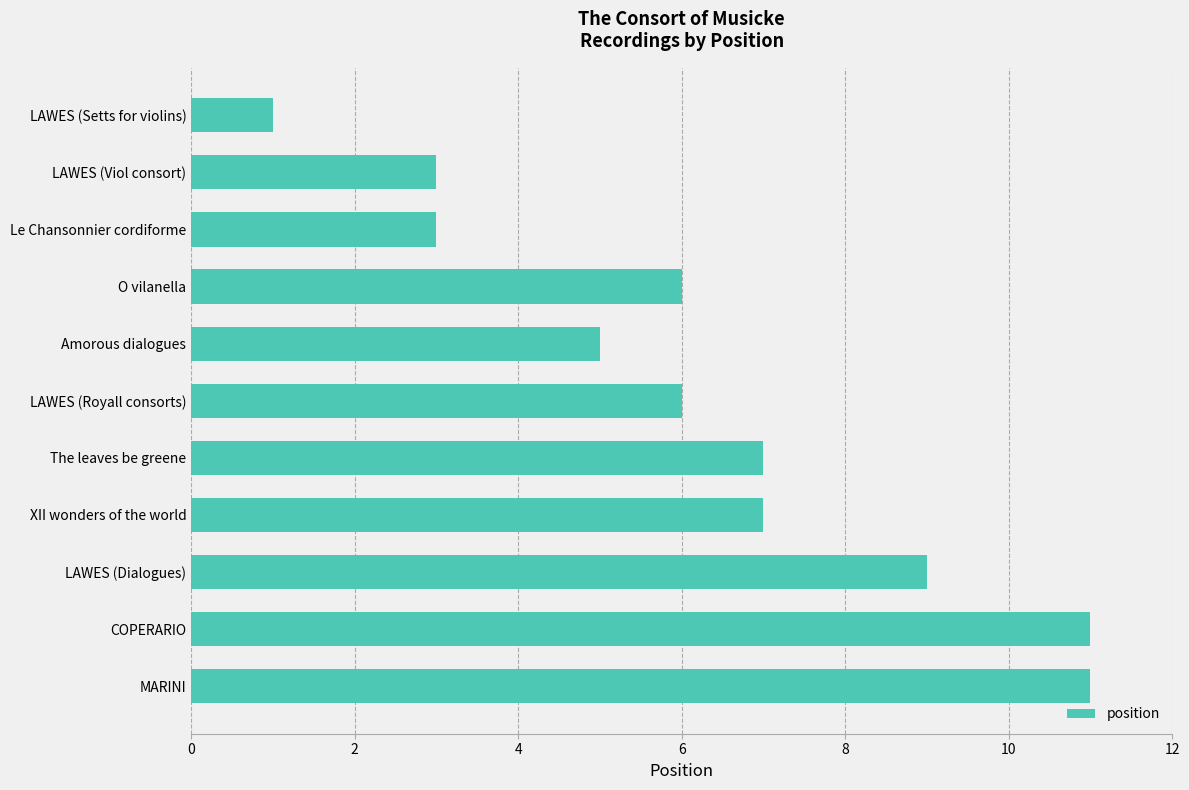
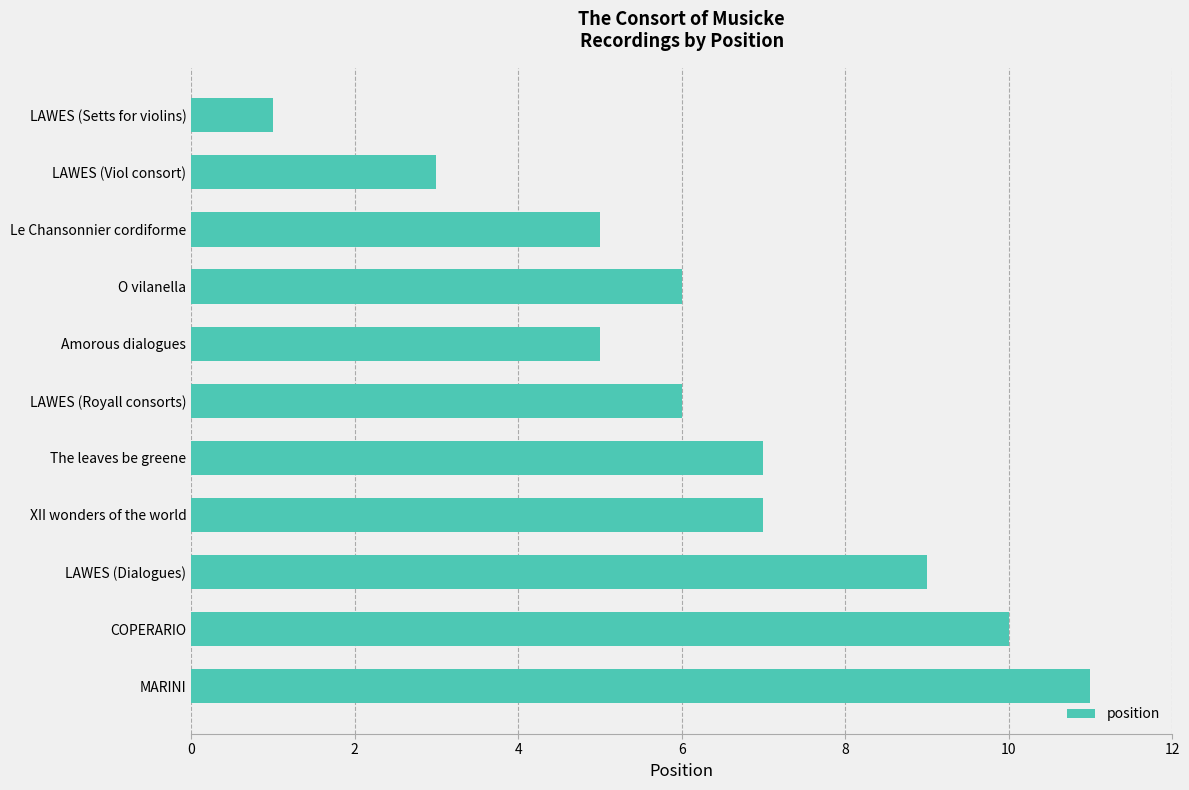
Le Chansonnier cordiforme: 3 -> 5
COPERARIO: 11 -> 10
